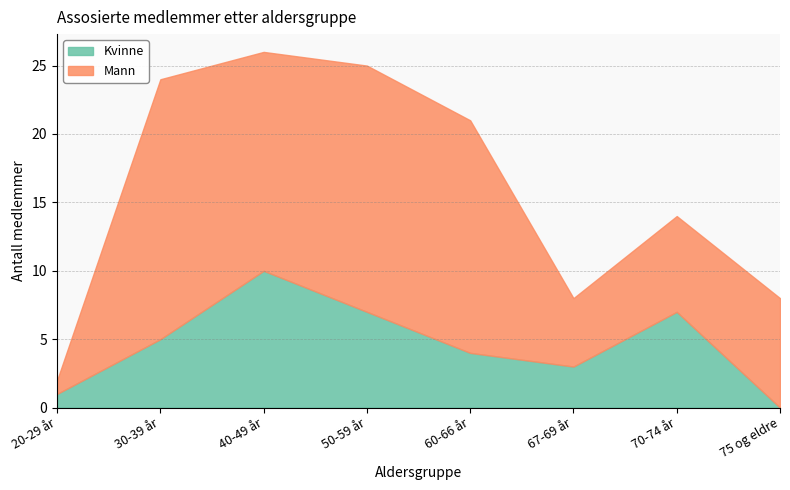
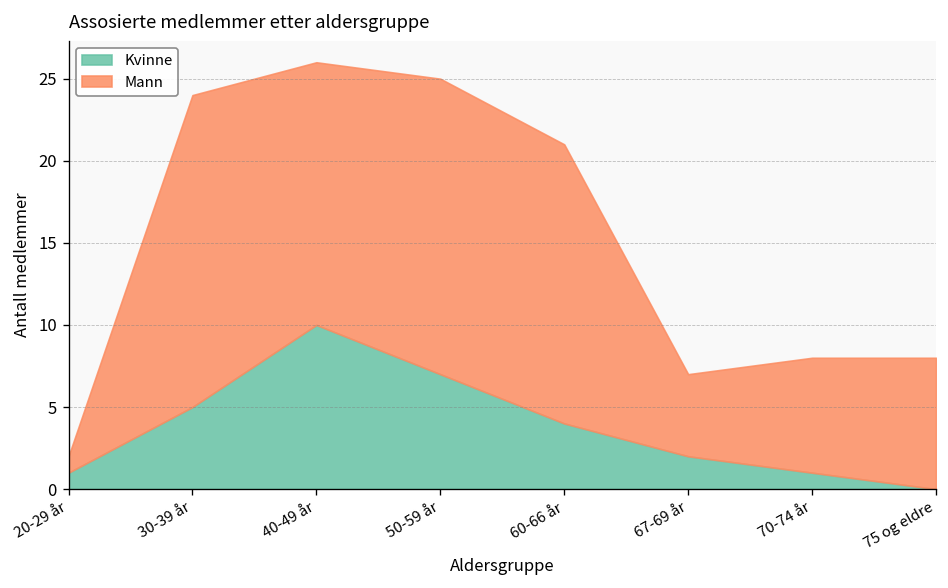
Kvinne, 67-69 år: 3 -> 2
Kvinne, 70-74 år: 7 -> 1
